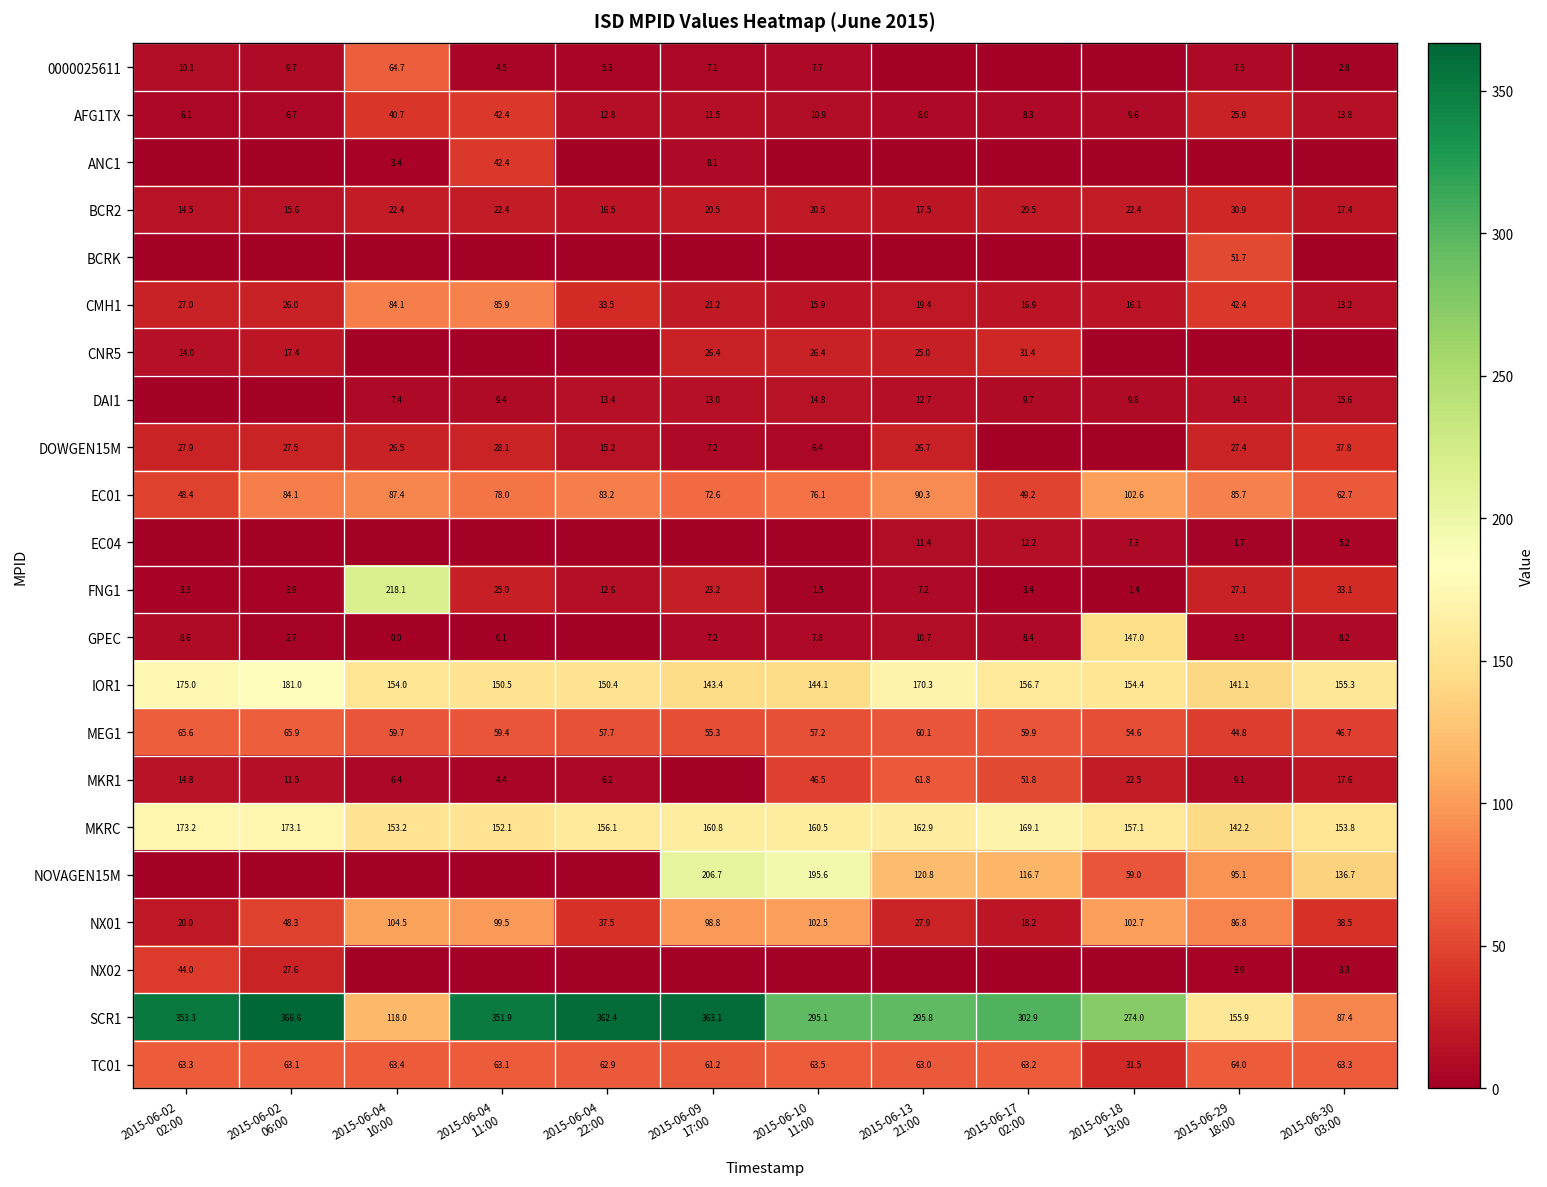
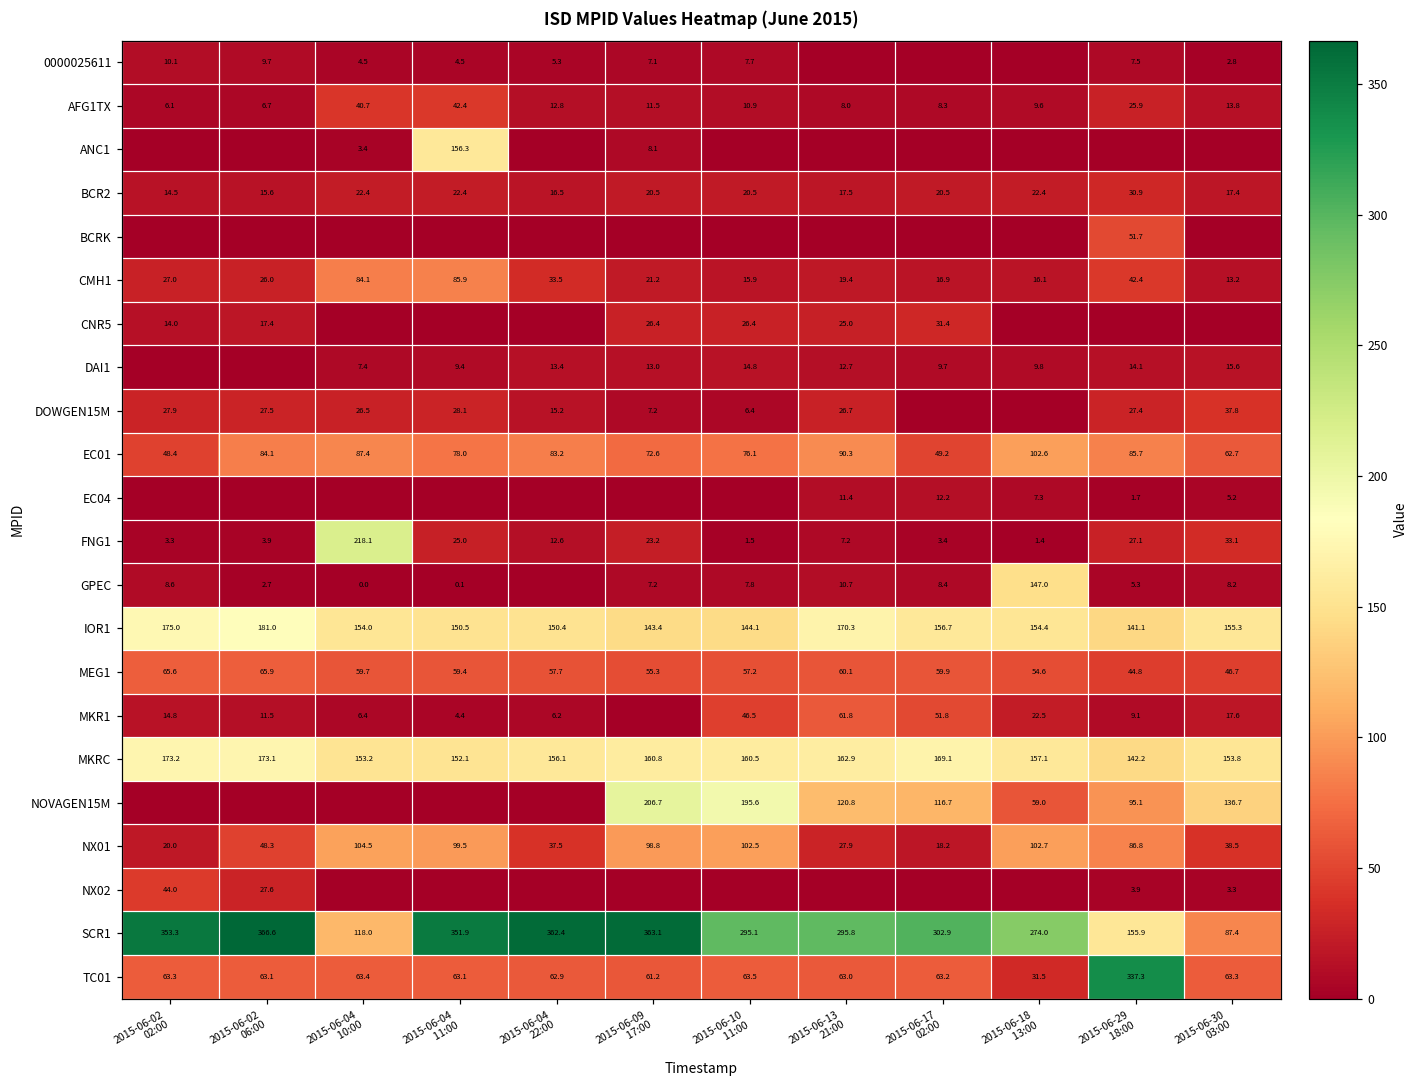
0000025611, 2015-06-04 10:00: 64.7 -> 4.5
ANC1, 2015-06-04 11:00: 42.4 -> 156.3
TC01, 2015-06-29 18:00: 64.0 -> 337.3
